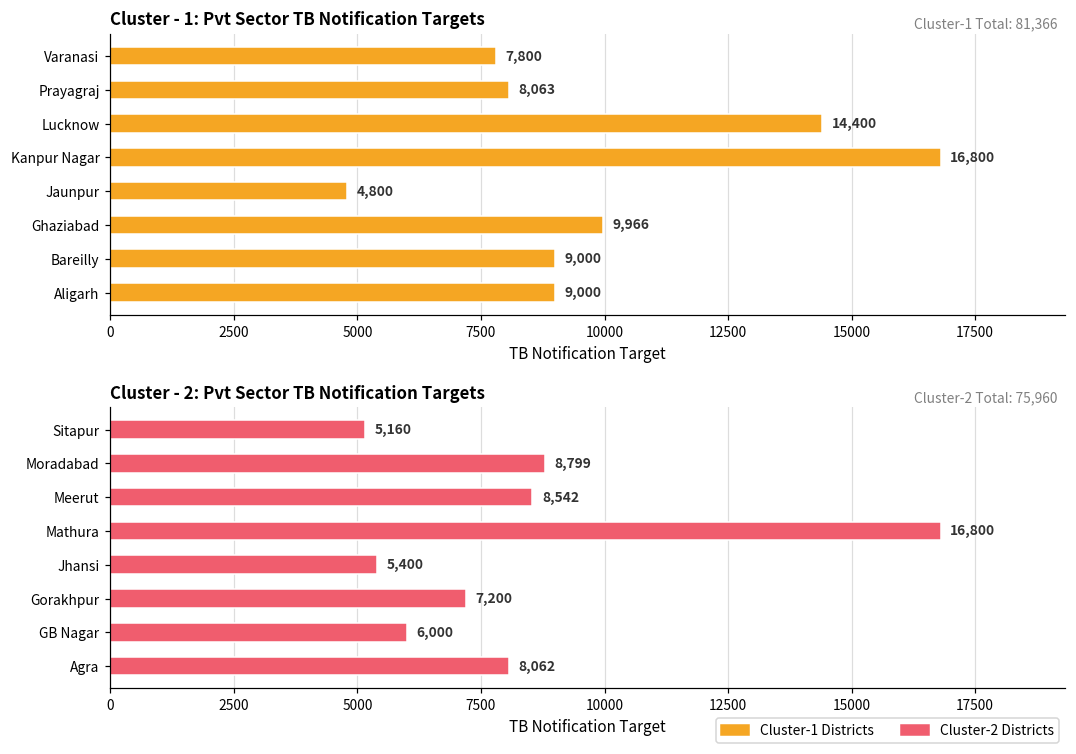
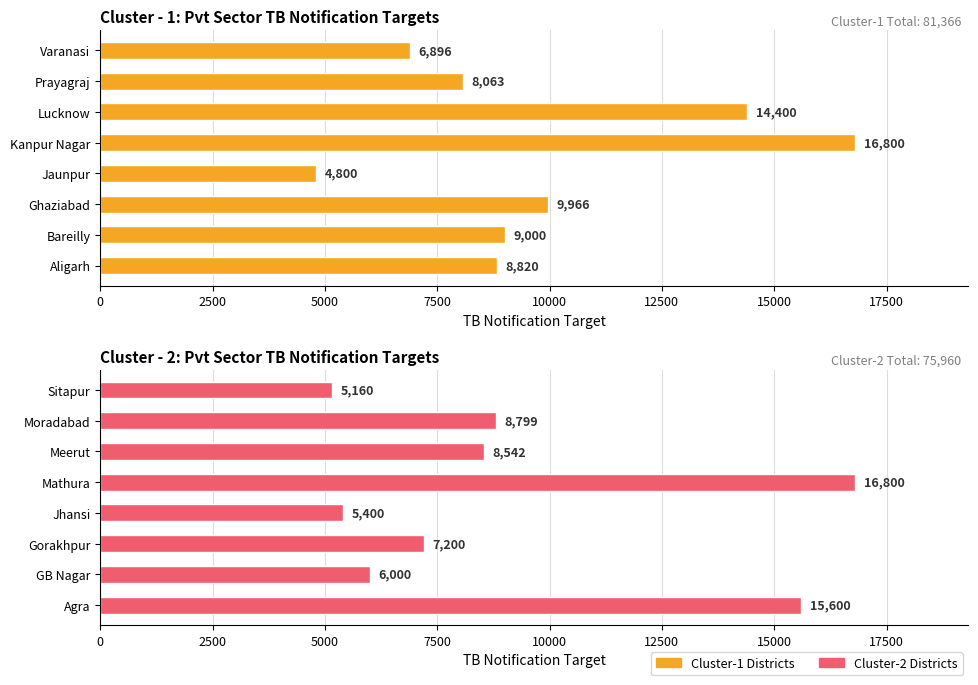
Cluster - 1: Pvt Sector TB Notification Targets, Varanasi: 7,800 -> 6,896
Cluster - 1: Pvt Sector TB Notification Targets, Aligarh: 9,000 -> 8,820
Cluster - 2: Pvt Sector TB Notification Targets, Agra: 8,062 -> 15,600
